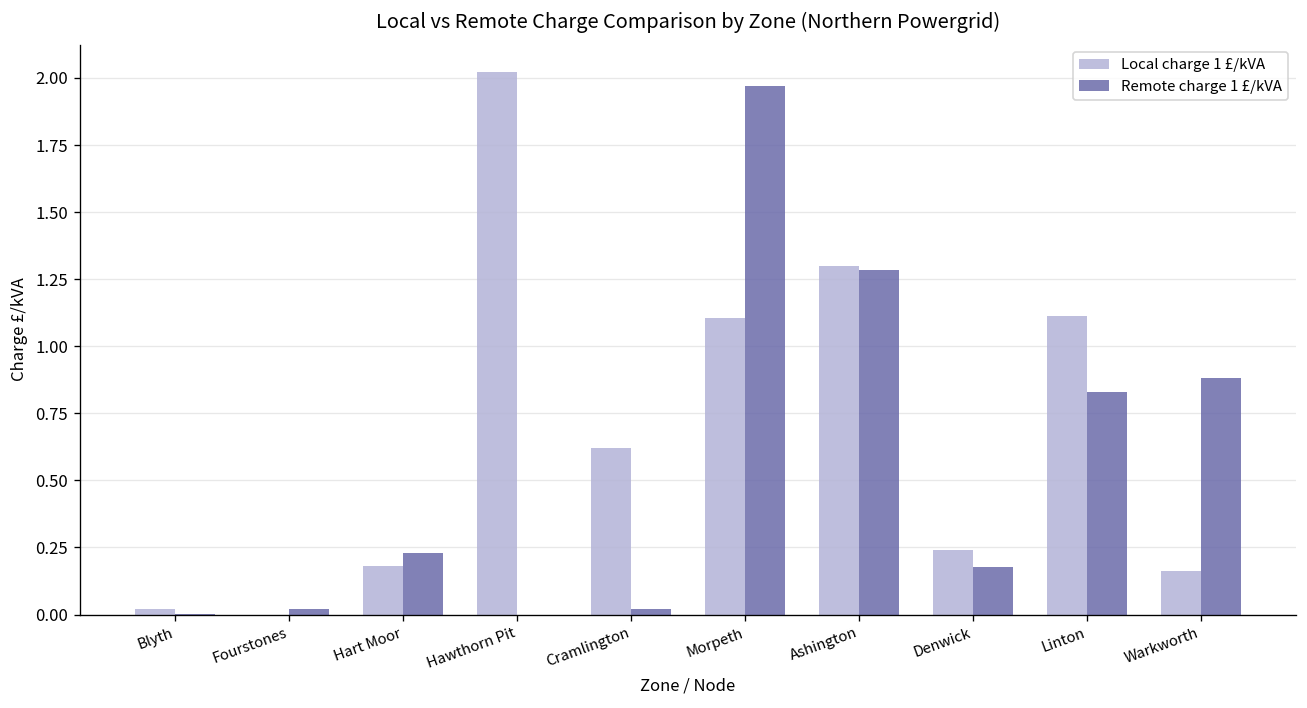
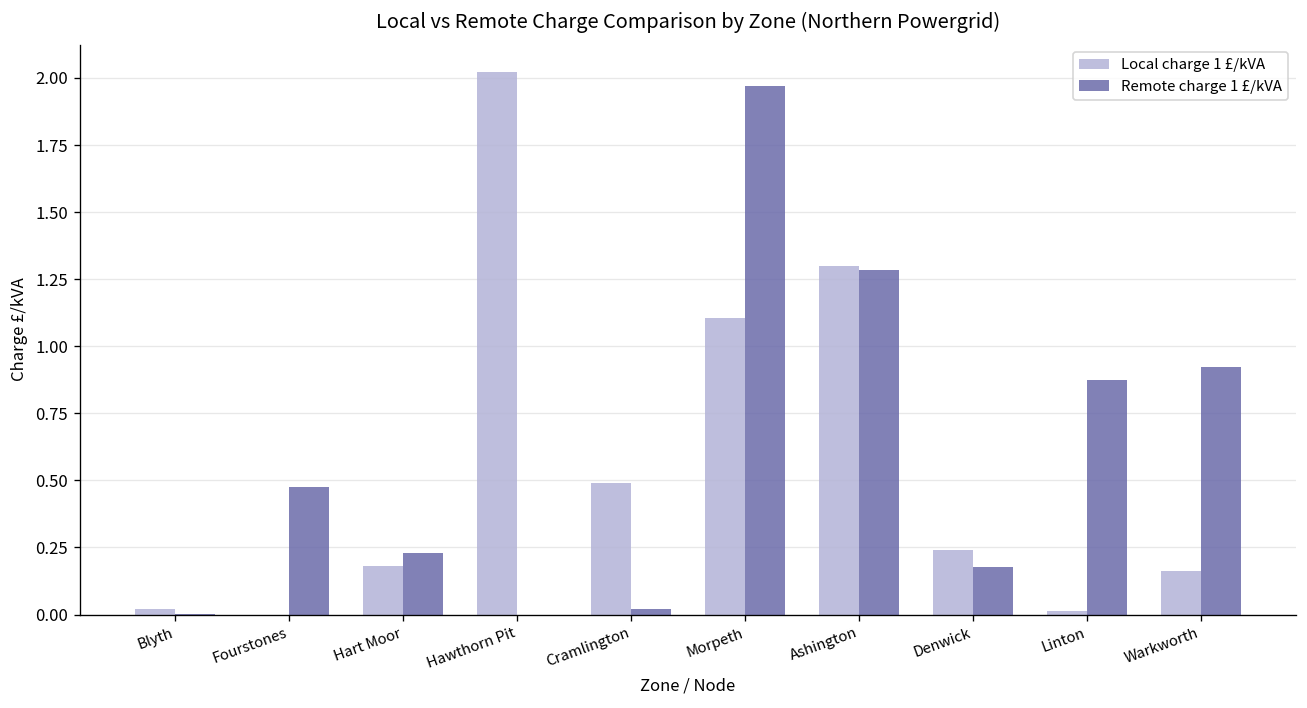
Remote charge 1 £/kVA, Fourstones: 0.02 -> 0.47
Local charge 1 £/kVA, Cramlington: 0.62 -> 0.49
Local charge 1 £/kVA, Linton: 1.11 -> 0.01
Remote charge 1 £/kVA, Linton: 0.83 -> 0.88
Remote charge 1 £/kVA, Warkworth: 0.88 -> 0.92
